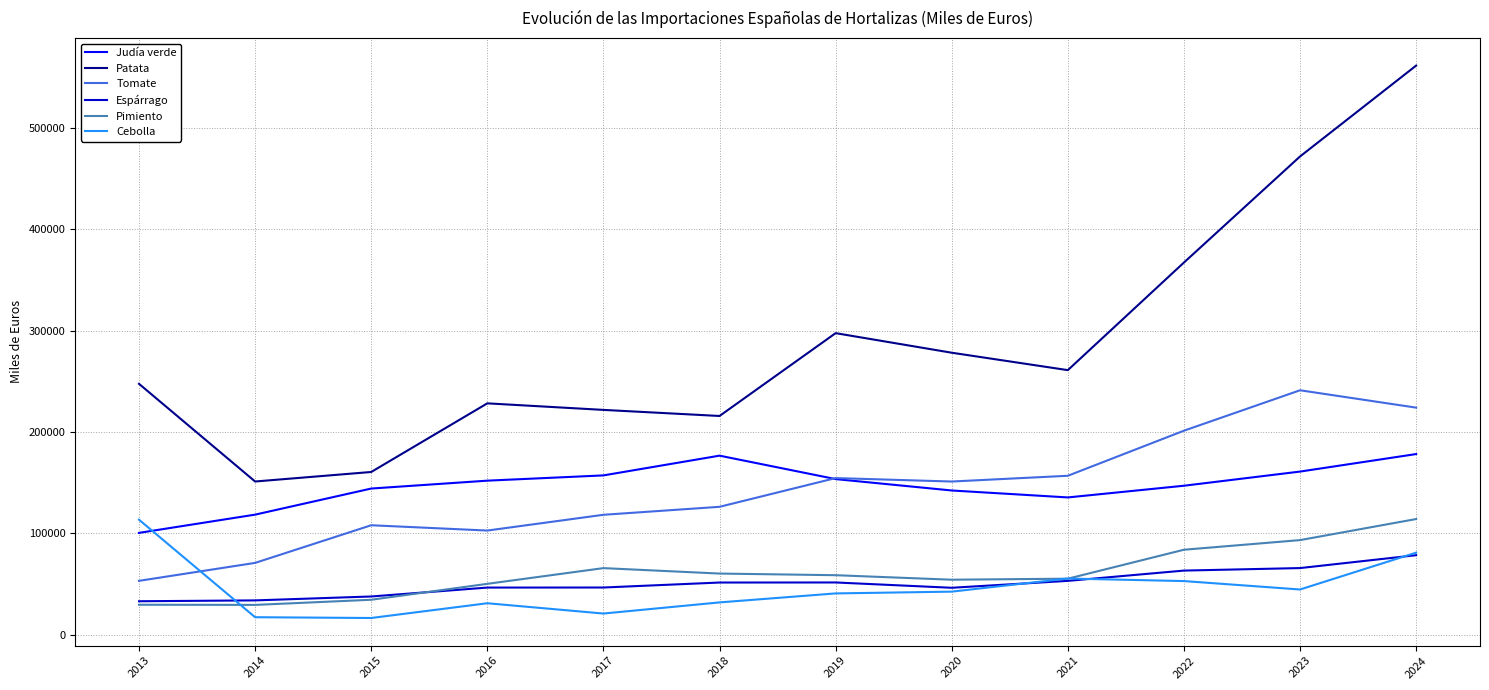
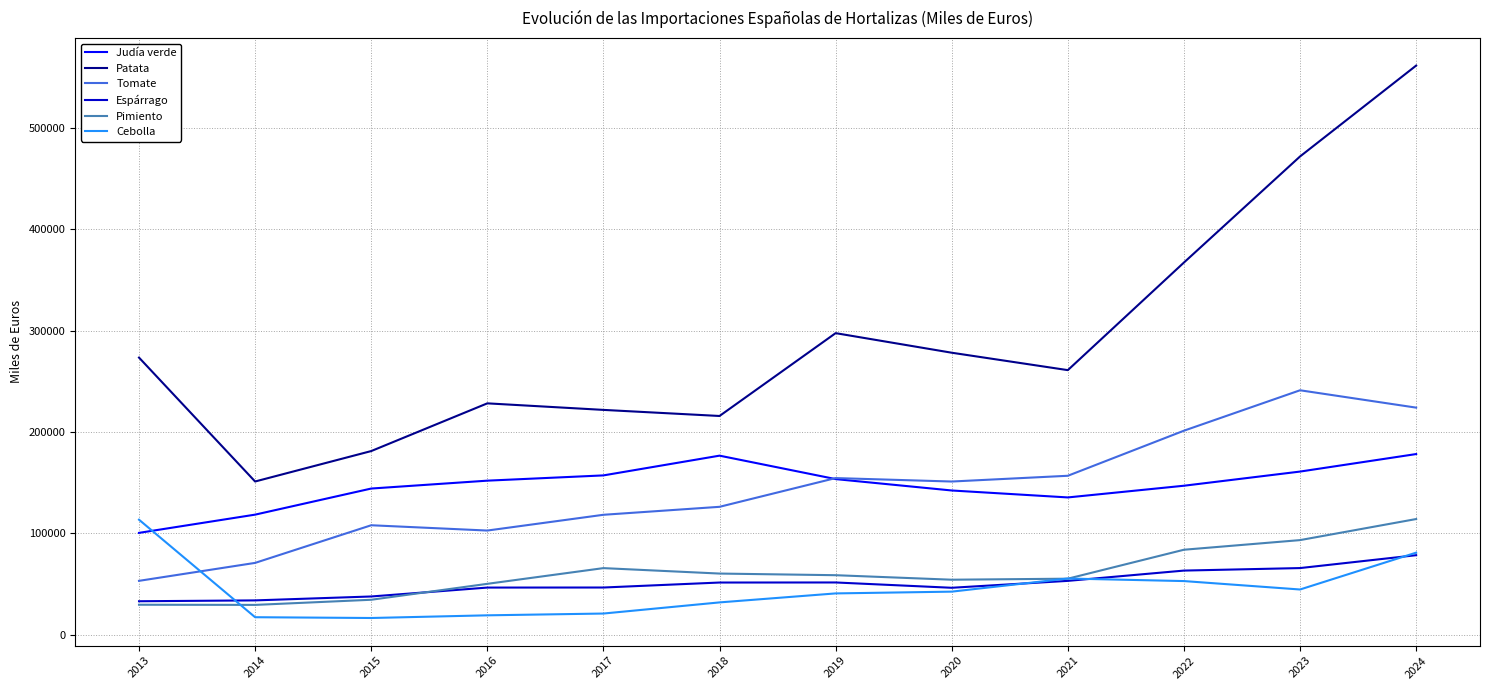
Patata, 2013: 248000 -> 273000
Patata, 2015: 161000 -> 181000
Cebolla, 2016: 31000 -> 19000
